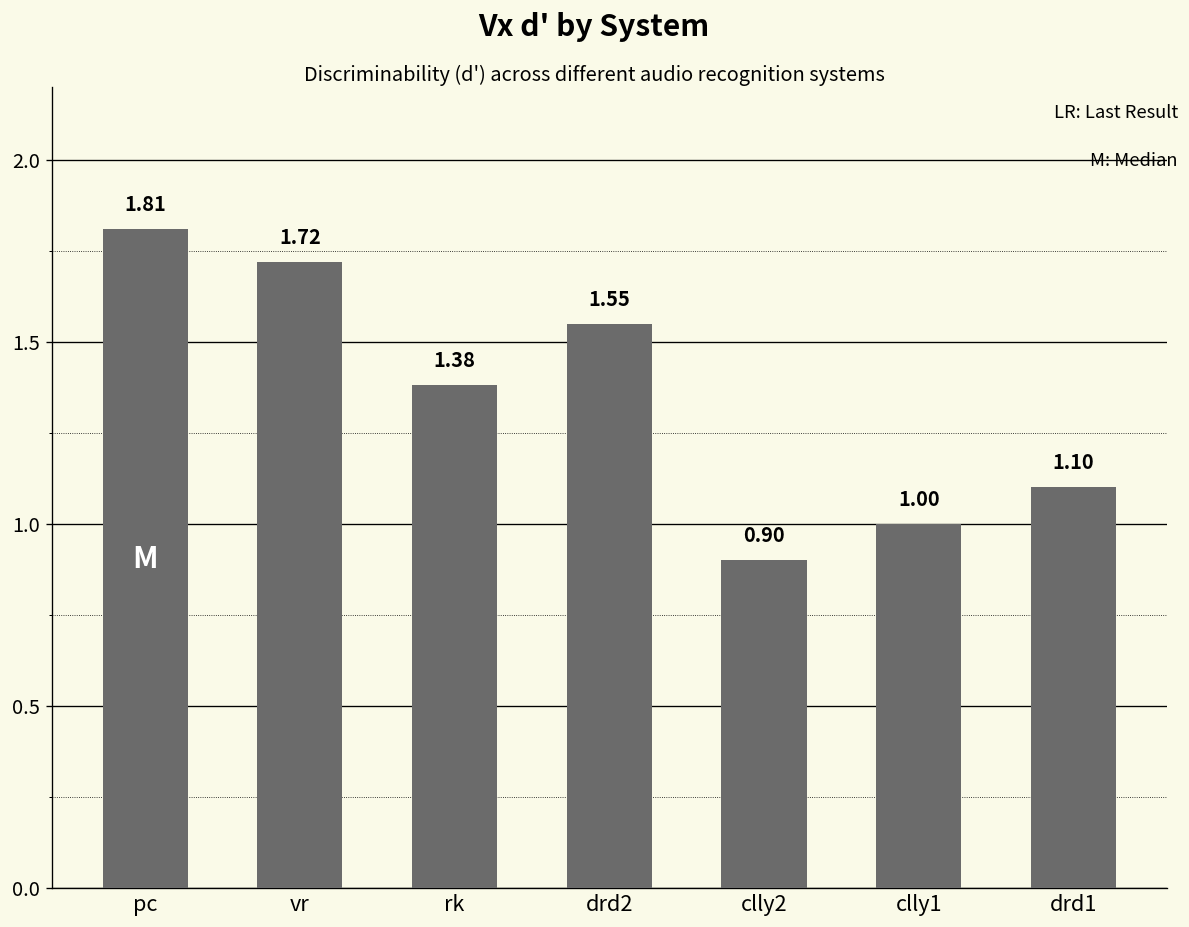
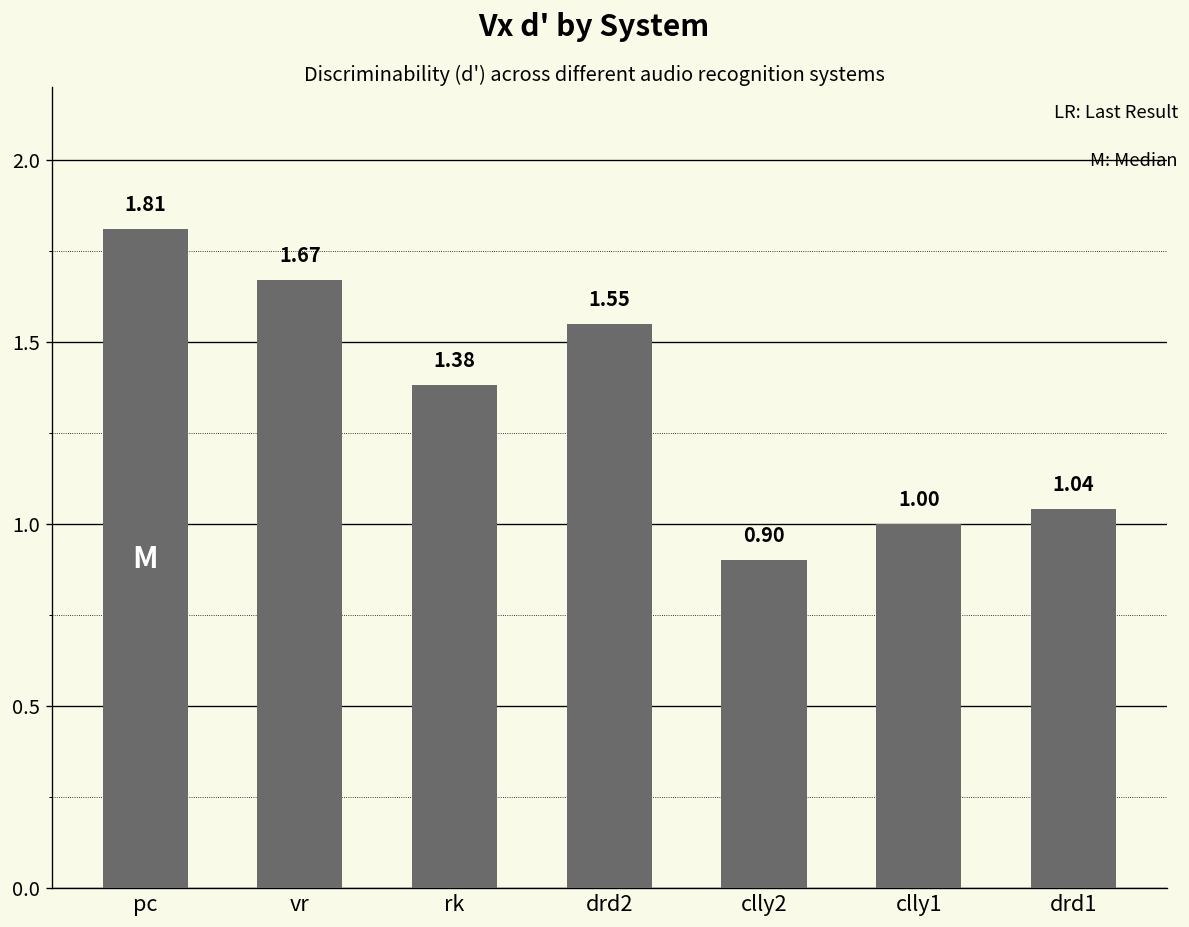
vr: 1.72 -> 1.67
drd1: 1.10 -> 1.04
